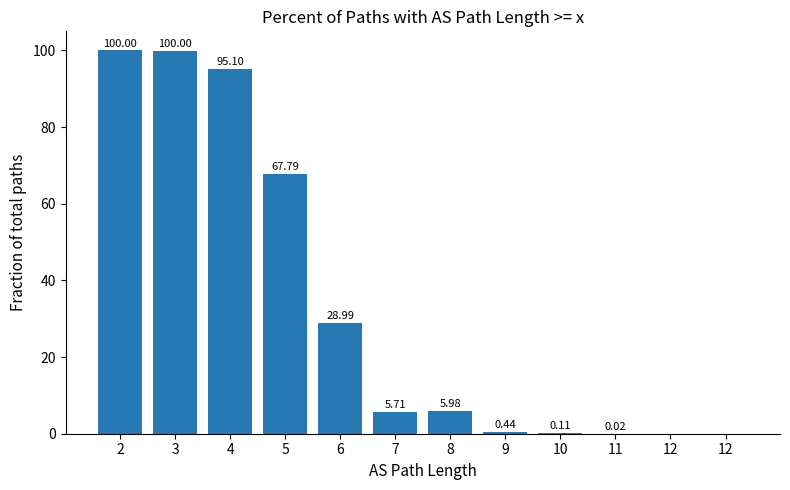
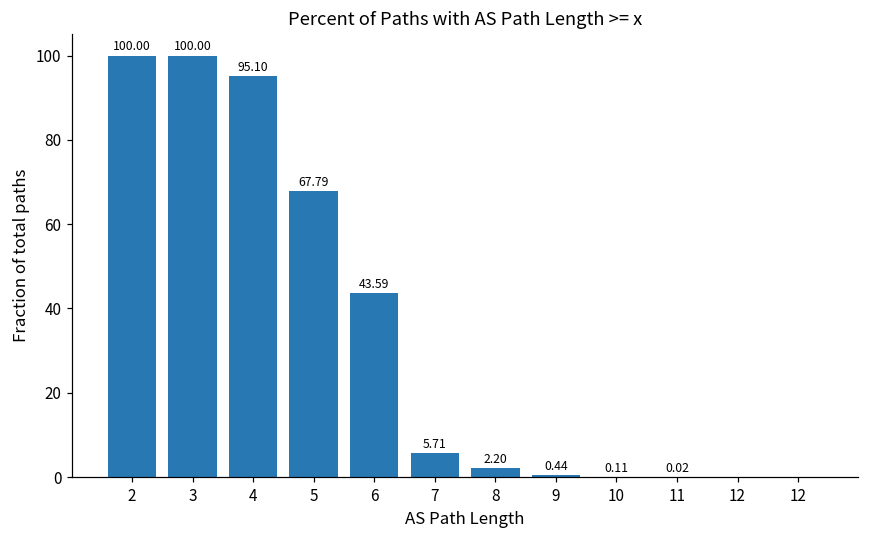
6: 28.99 -> 43.59
8: 5.98 -> 2.20
